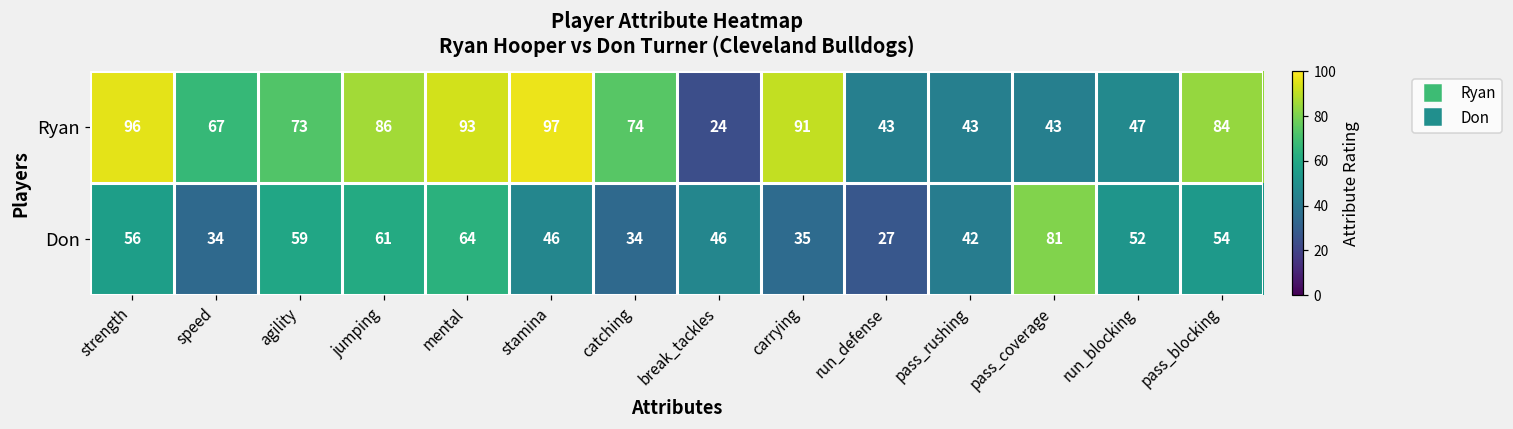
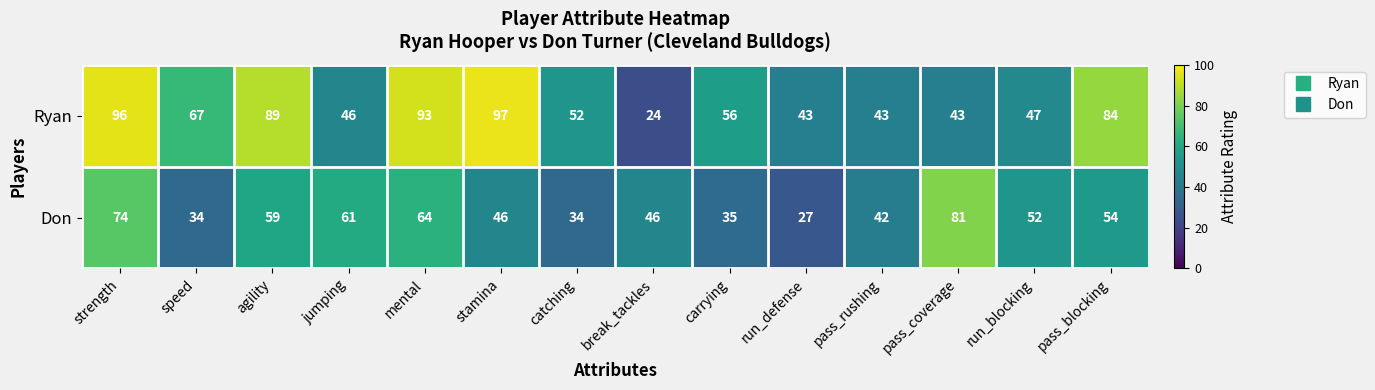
Ryan, agility: 73 -> 89
Ryan, jumping: 86 -> 46
Ryan, catching: 74 -> 52
Ryan, carrying: 91 -> 56
Don, strength: 56 -> 74
